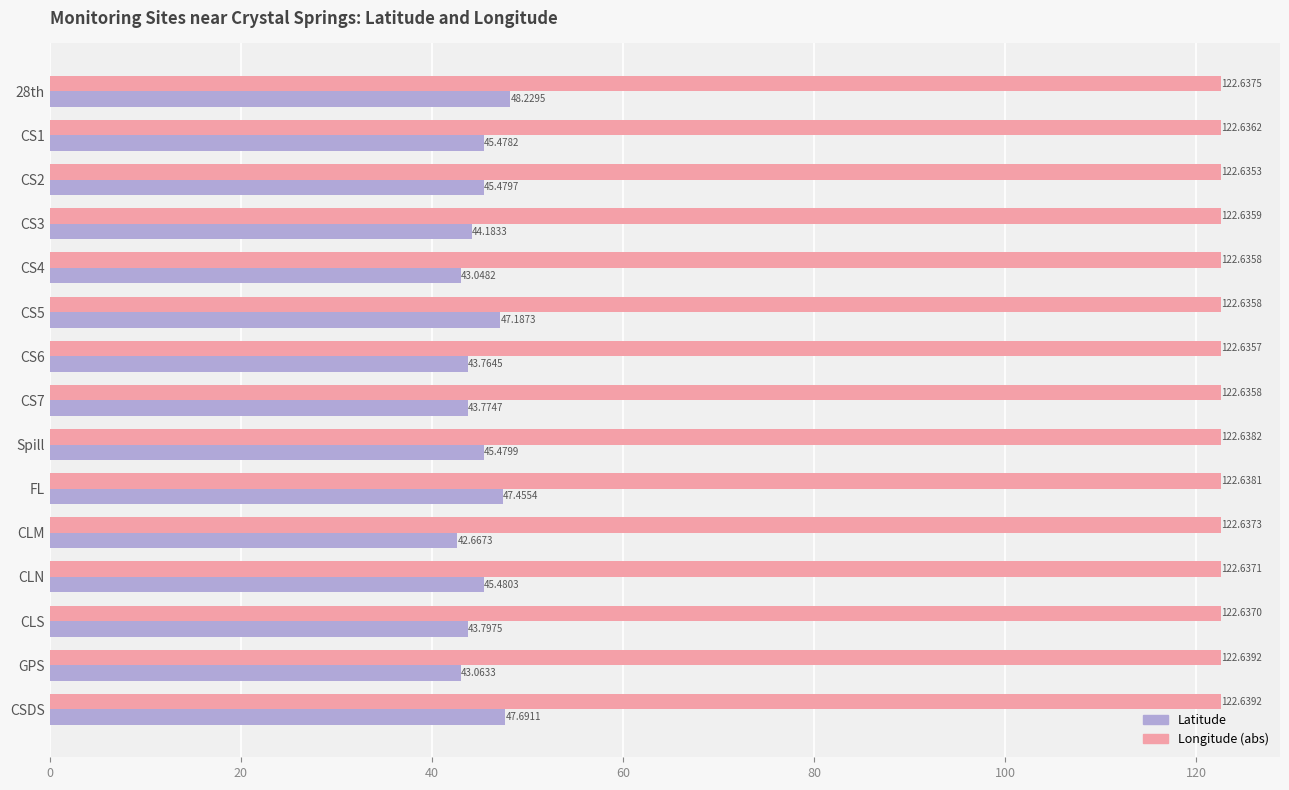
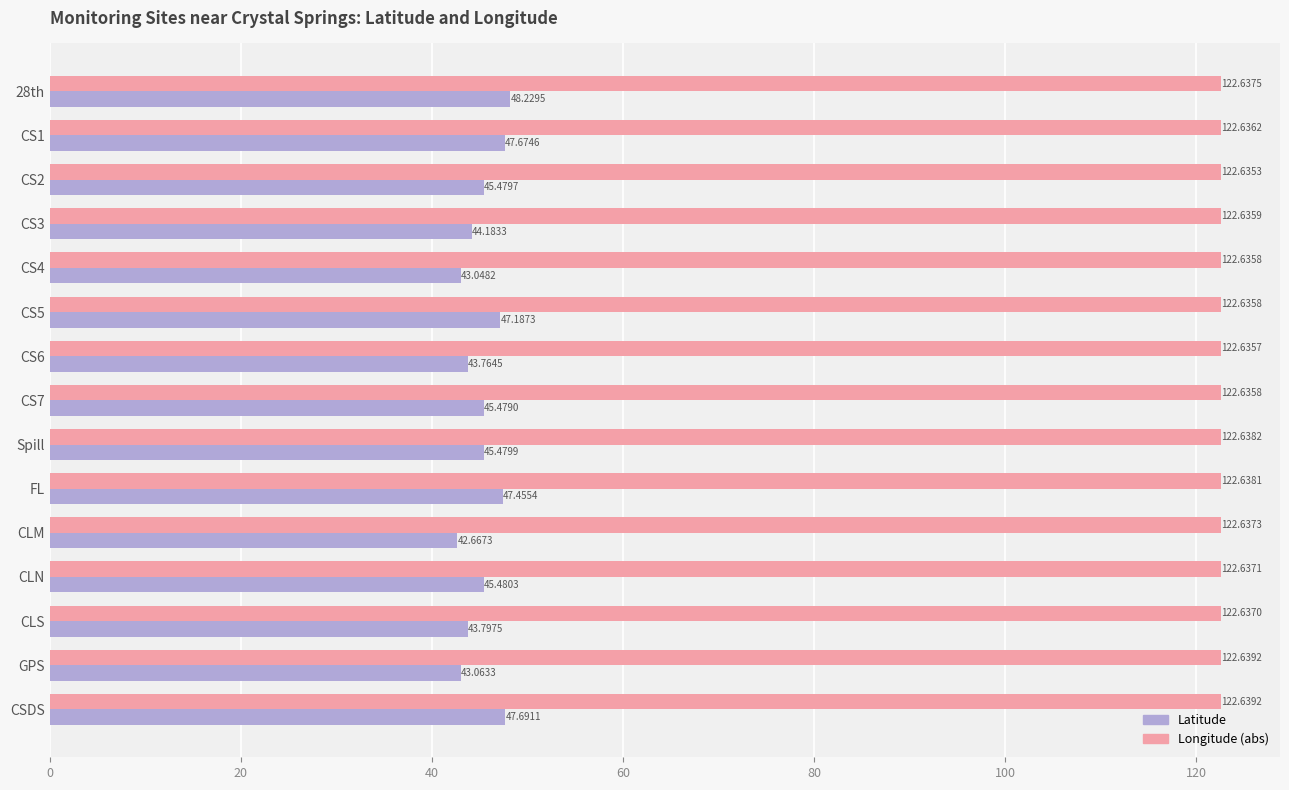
Latitude, CS1: 45.4782 -> 47.6746
Latitude, CS7: 43.7747 -> 45.4790
